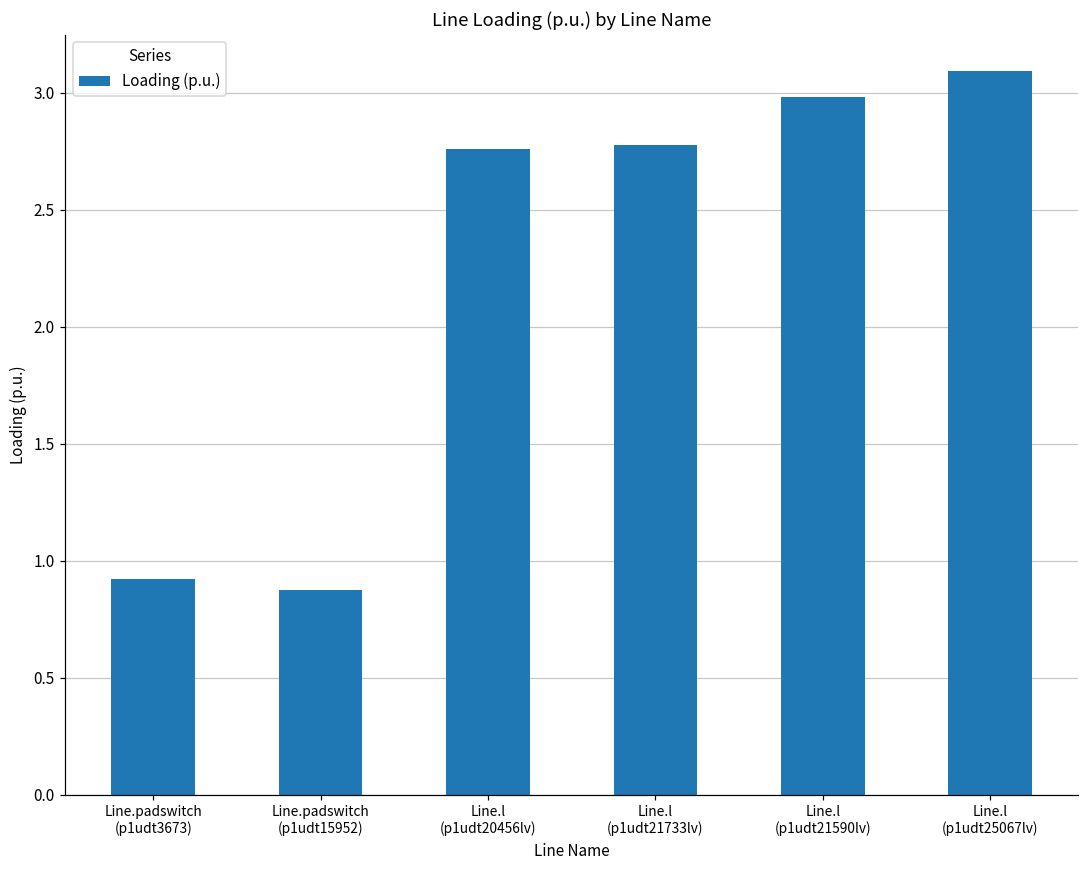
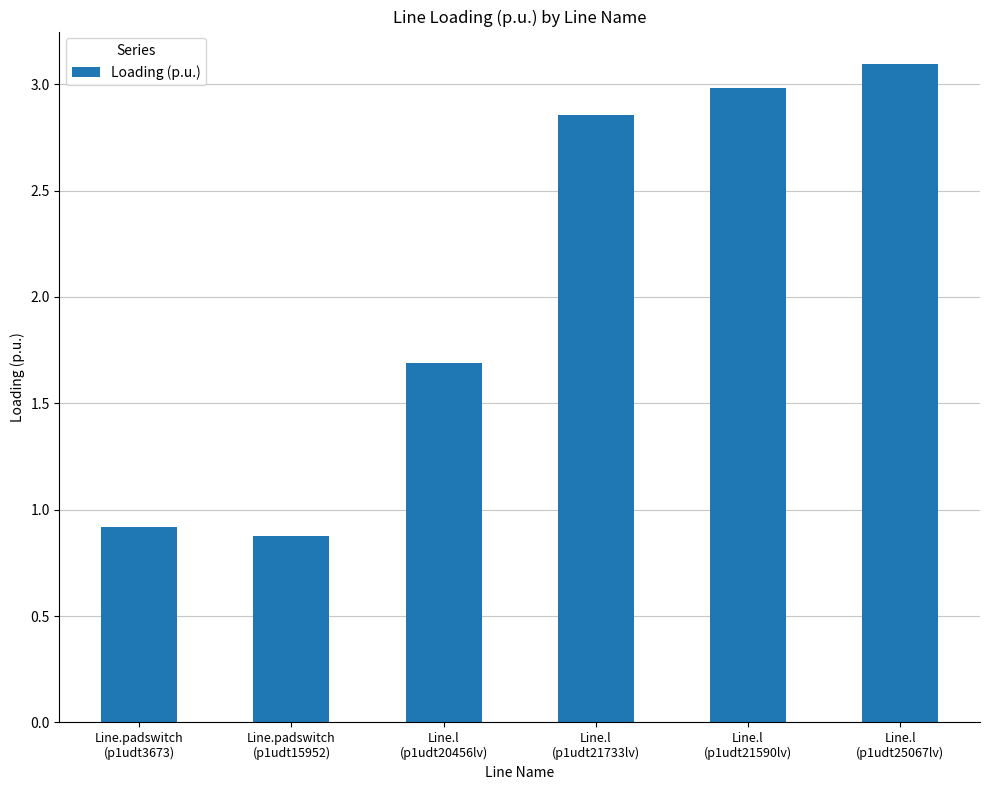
Line.l (p1udt20456lv): 2.76 -> 1.69
Line.l (p1udt21733lv): 2.78 -> 2.86
